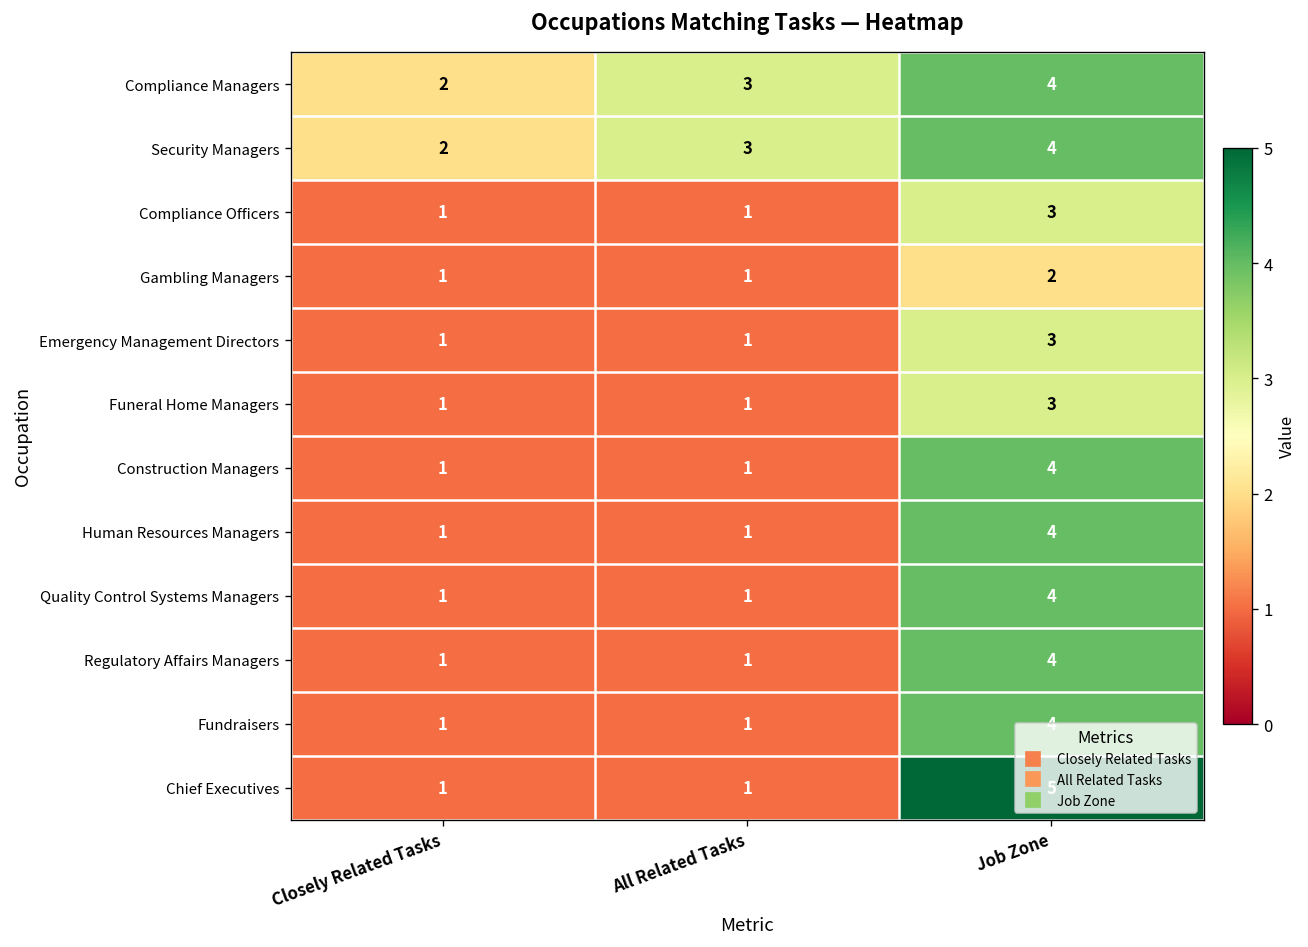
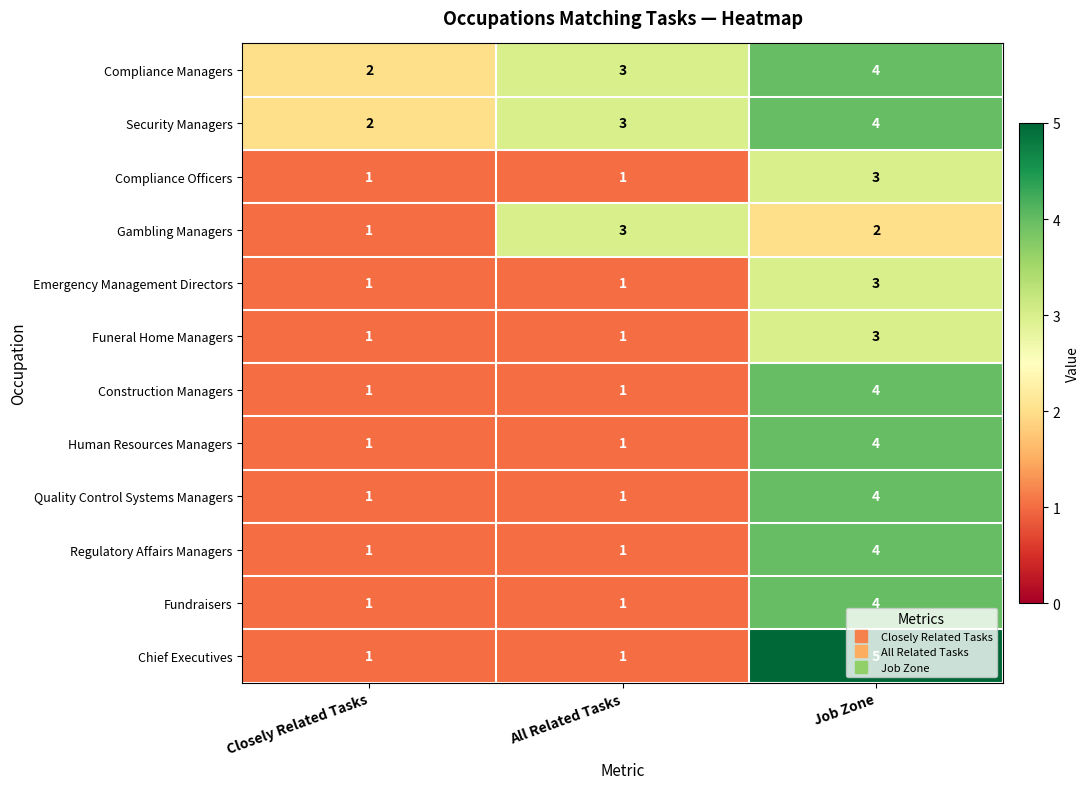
Gambling Managers, All Related Tasks: 1 -> 3
